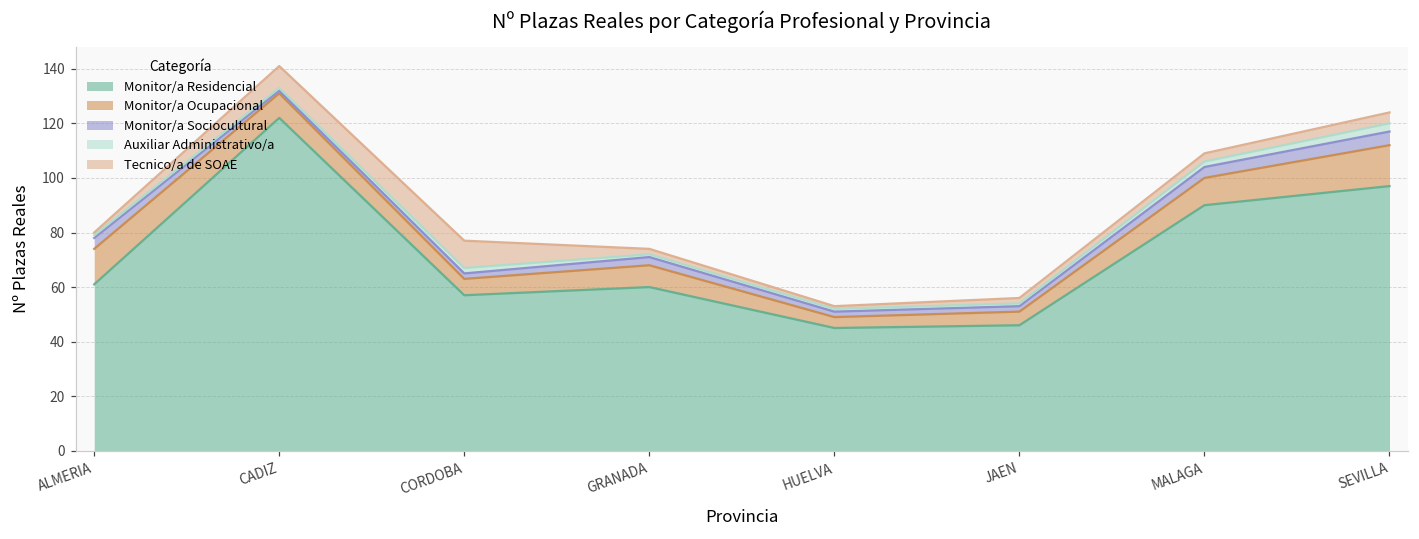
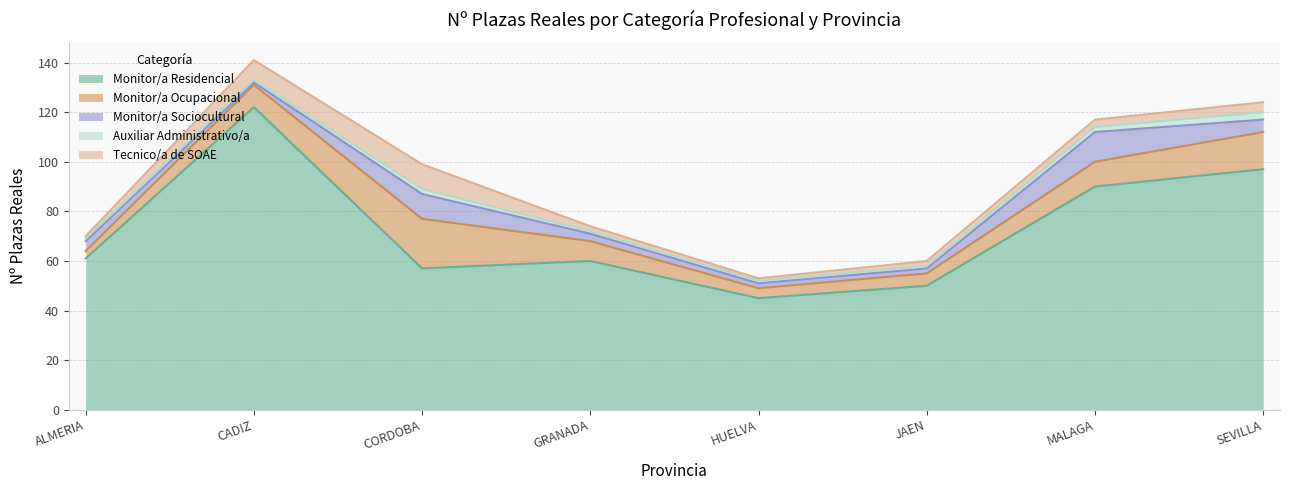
Monitor/a Ocupacional, ALMERIA: 13 -> 3
Monitor/a Ocupacional, CORDOBA: 6 -> 20
Monitor/a Sociocultural, CORDOBA: 2 -> 10
Monitor/a Residencial, JAEN: 46 -> 50
Monitor/a Sociocultural, MALAGA: 4 -> 12
